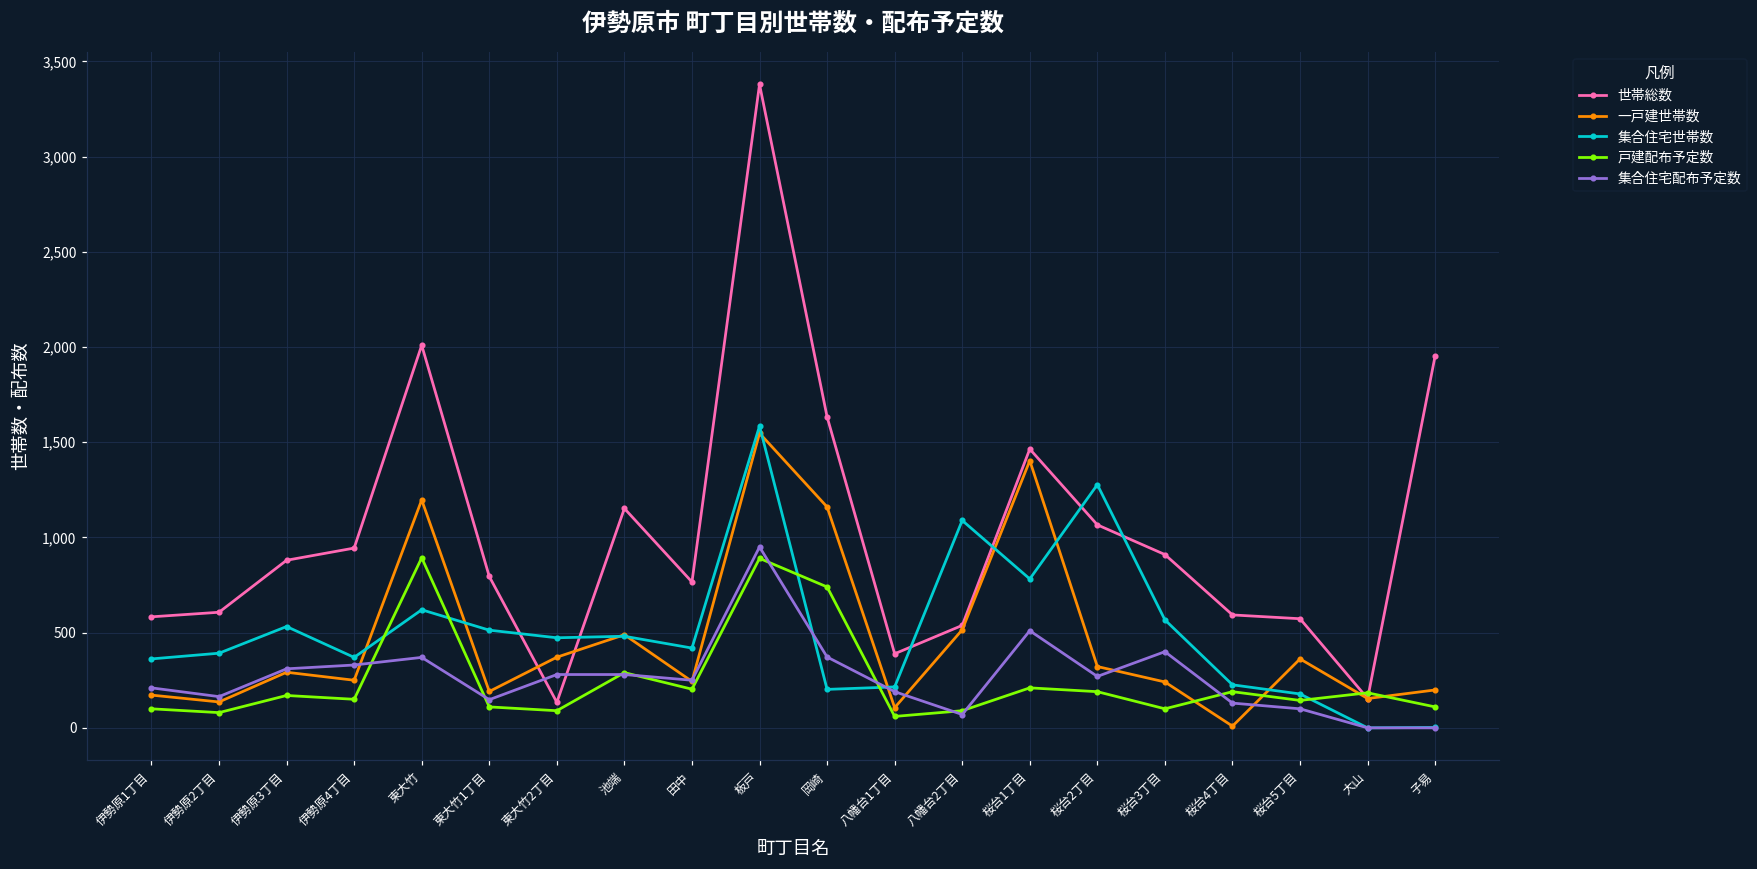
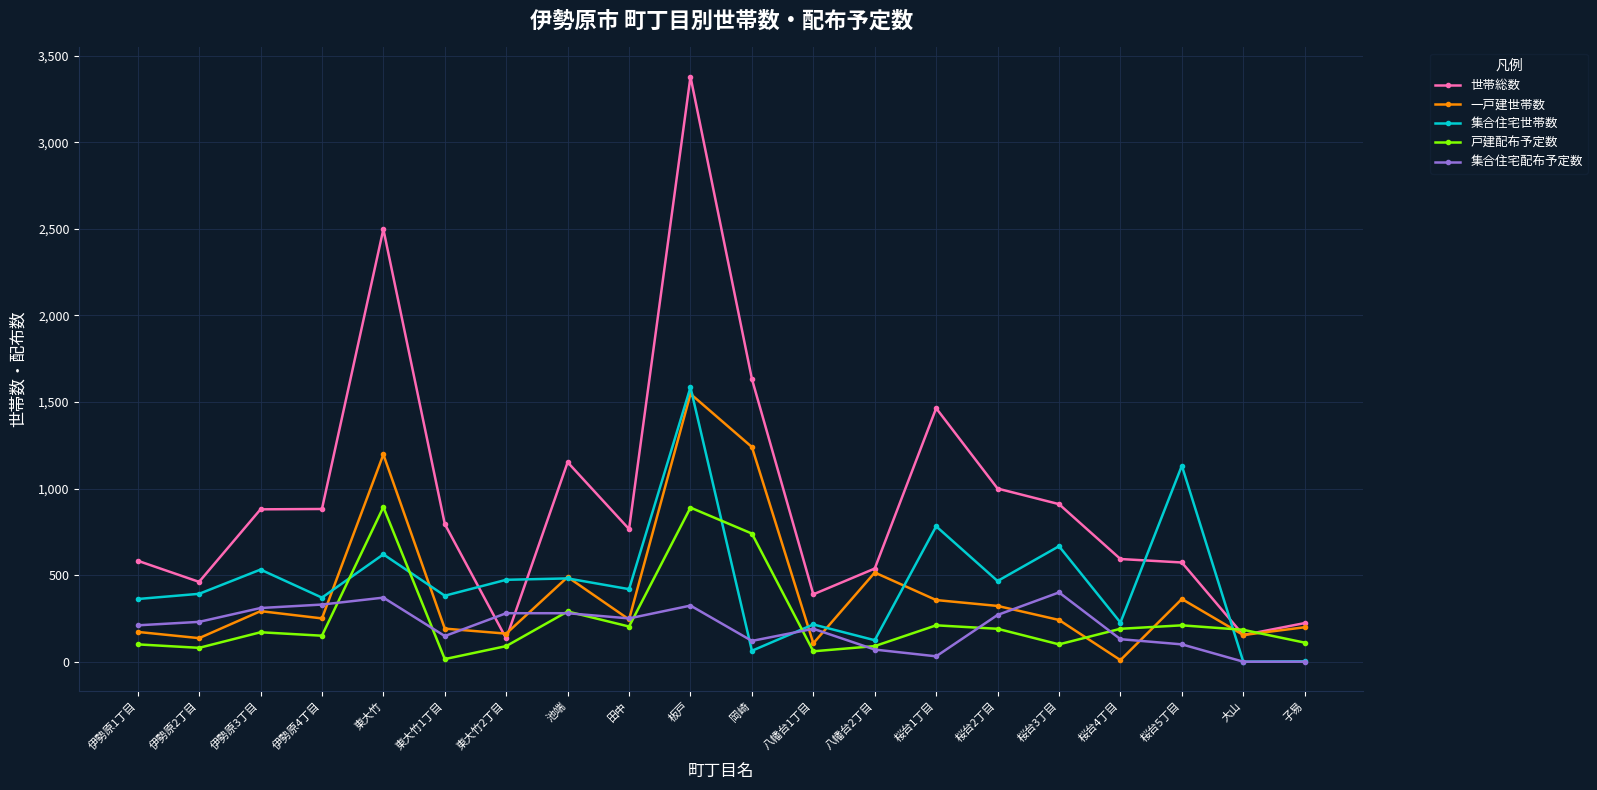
世帯総数, 伊勢原2丁目: 610 -> 460
集合住宅配布予定数, 伊勢原2丁目: 160 -> 230
世帯総数, 伊勢原4丁目: 940 -> 880
世帯総数, 東大竹: 2,010 -> 2,500
集合住宅世帯数, 東大竹1丁目: 510 -> 380
戸建配布予定数, 東大竹1丁目: 110 -> 20
一戸建世帯数, 東大竹2丁目: 370 -> 160
集合住宅配布予定数, 板戸: 950 -> 320
一戸建世帯数, 岡崎: 1,160 -> 1,240
集合住宅世帯数, 岡崎: 200 -> 60
集合住宅配布予定数, 岡崎: 370 -> 120
集合住宅世帯数, 八幡台2丁目: 1,090 -> 120
一戸建世帯数, 桜台1丁目: 1,400 -> 360
集合住宅配布予定数, 桜台1丁目: 510 -> 30
世帯総数, 桜台2丁目: 1,070 -> 1,000
集合住宅世帯数, 桜台2丁目: 1,280 -> 470
集合住宅世帯数, 桜台3丁目: 570 -> 670
集合住宅世帯数, 桜台5丁目: 180 -> 1,130
戸建配布予定数, 桜台5丁目: 140 -> 210
世帯総数, 子易: 1,950 -> 220
